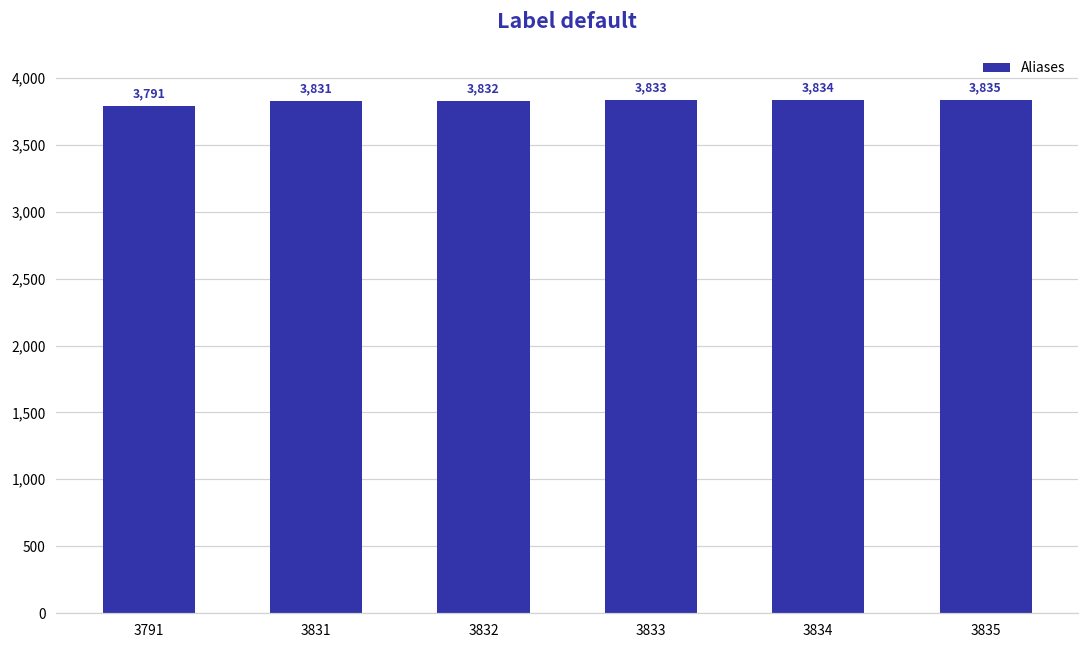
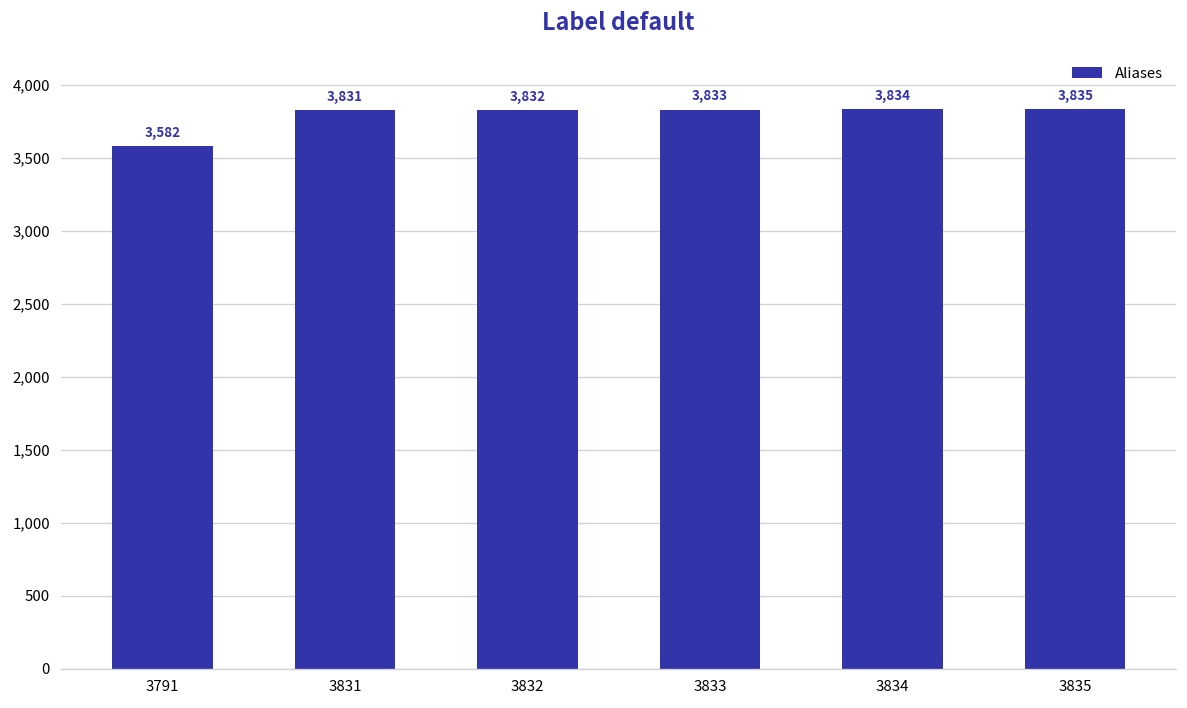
3791: 3,791 -> 3,582
